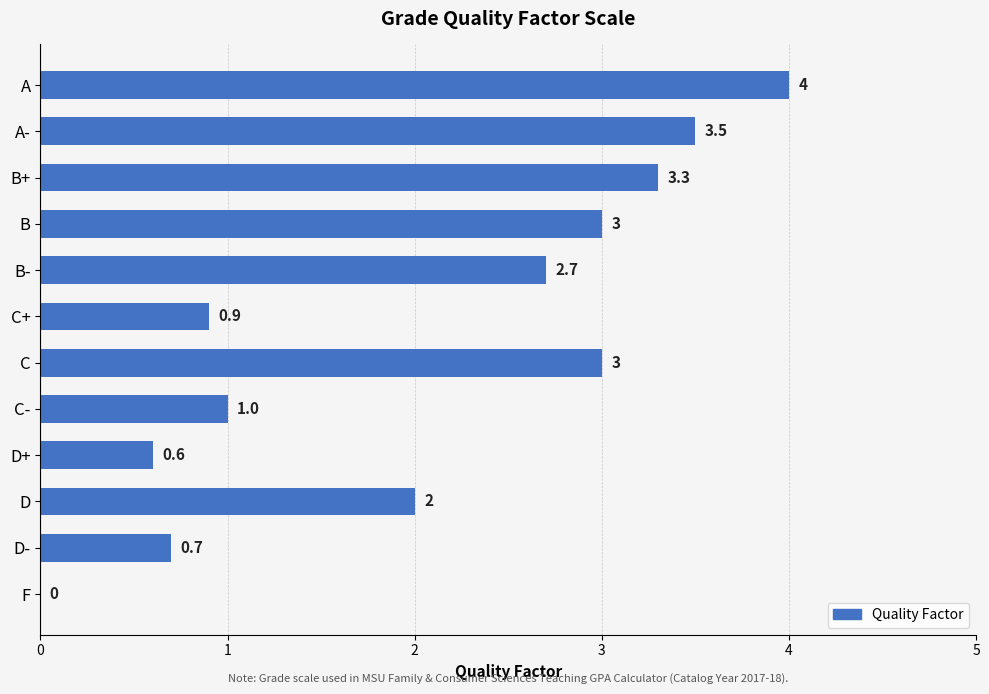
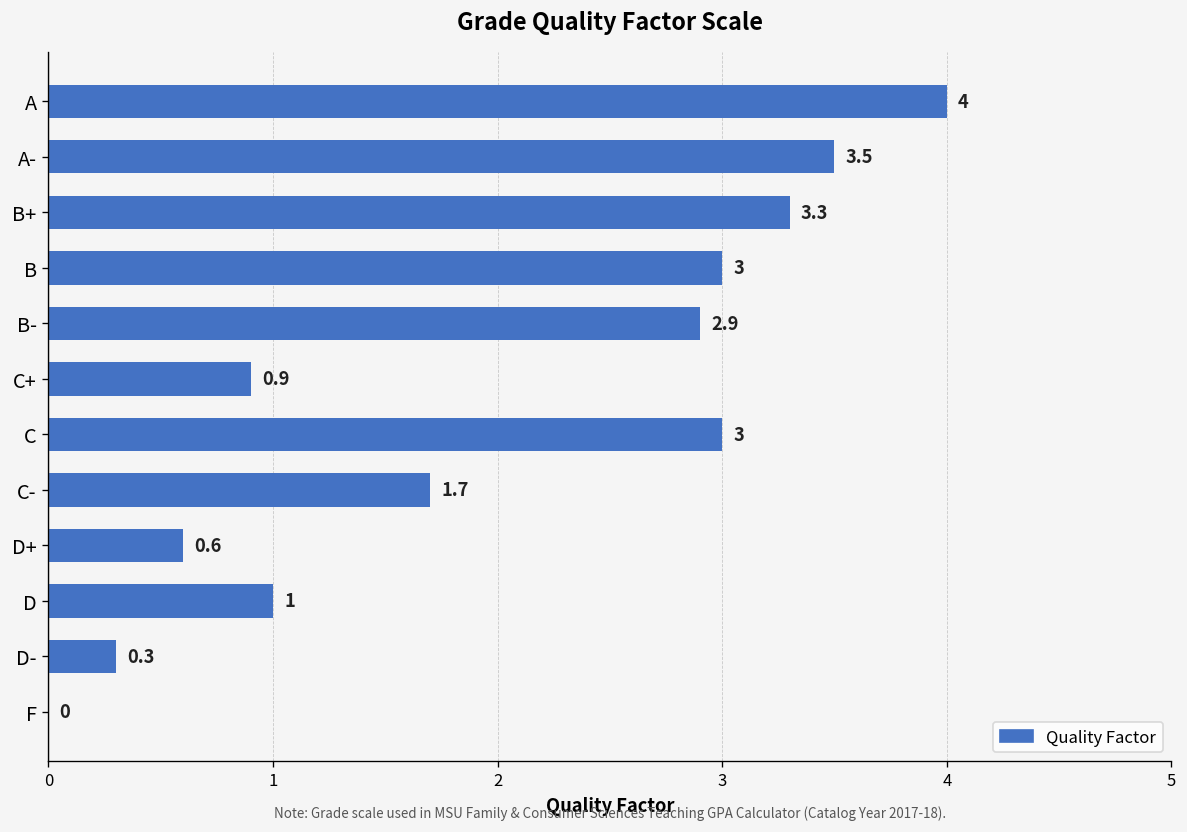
B-: 2.7 -> 2.9
C-: 1.0 -> 1.7
D: 2 -> 1
D-: 0.7 -> 0.3
